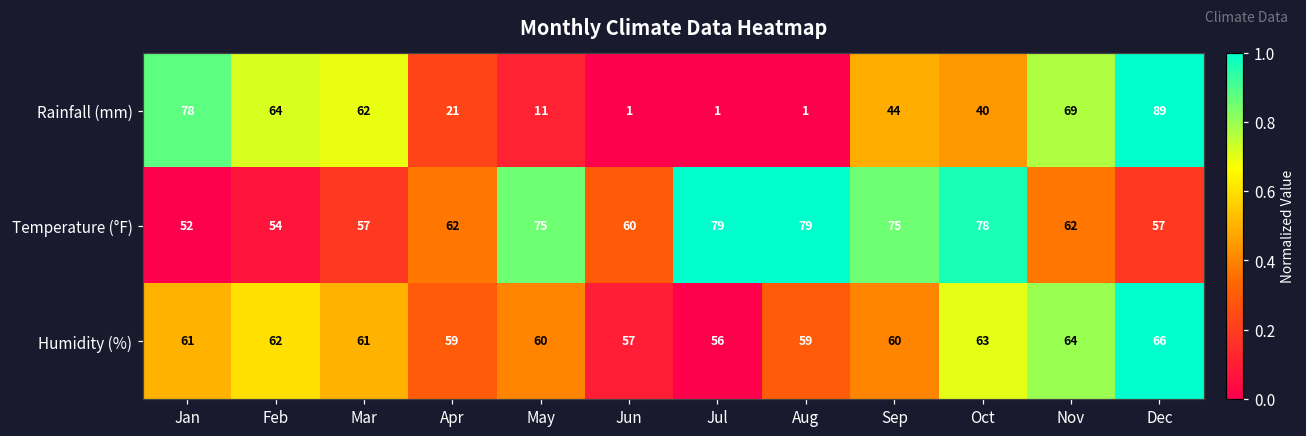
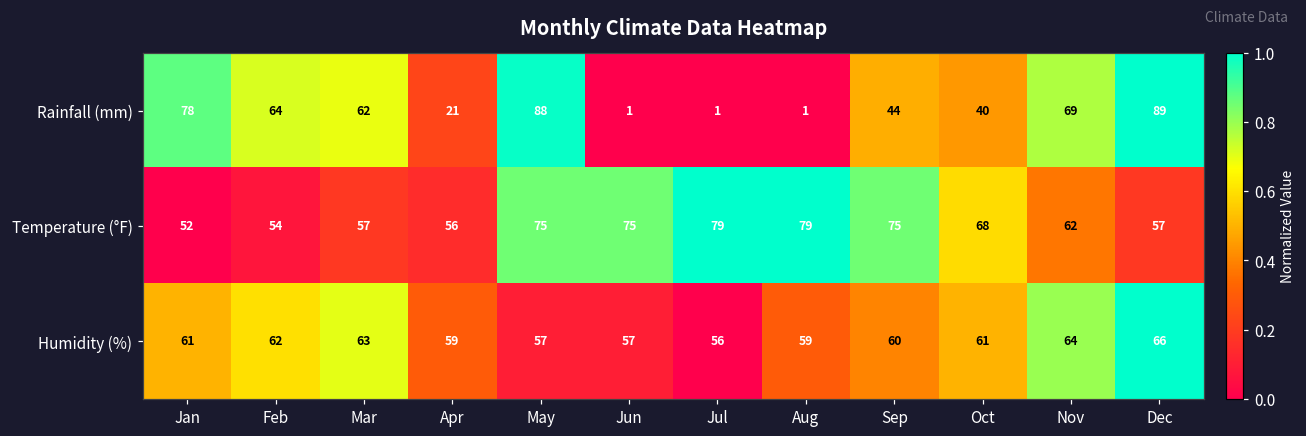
Rainfall (mm), May: 11 -> 88
Temperature (°F), Apr: 62 -> 56
Temperature (°F), Jun: 60 -> 75
Temperature (°F), Oct: 78 -> 68
Humidity (%), Mar: 61 -> 63
Humidity (%), May: 60 -> 57
Humidity (%), Oct: 63 -> 61
